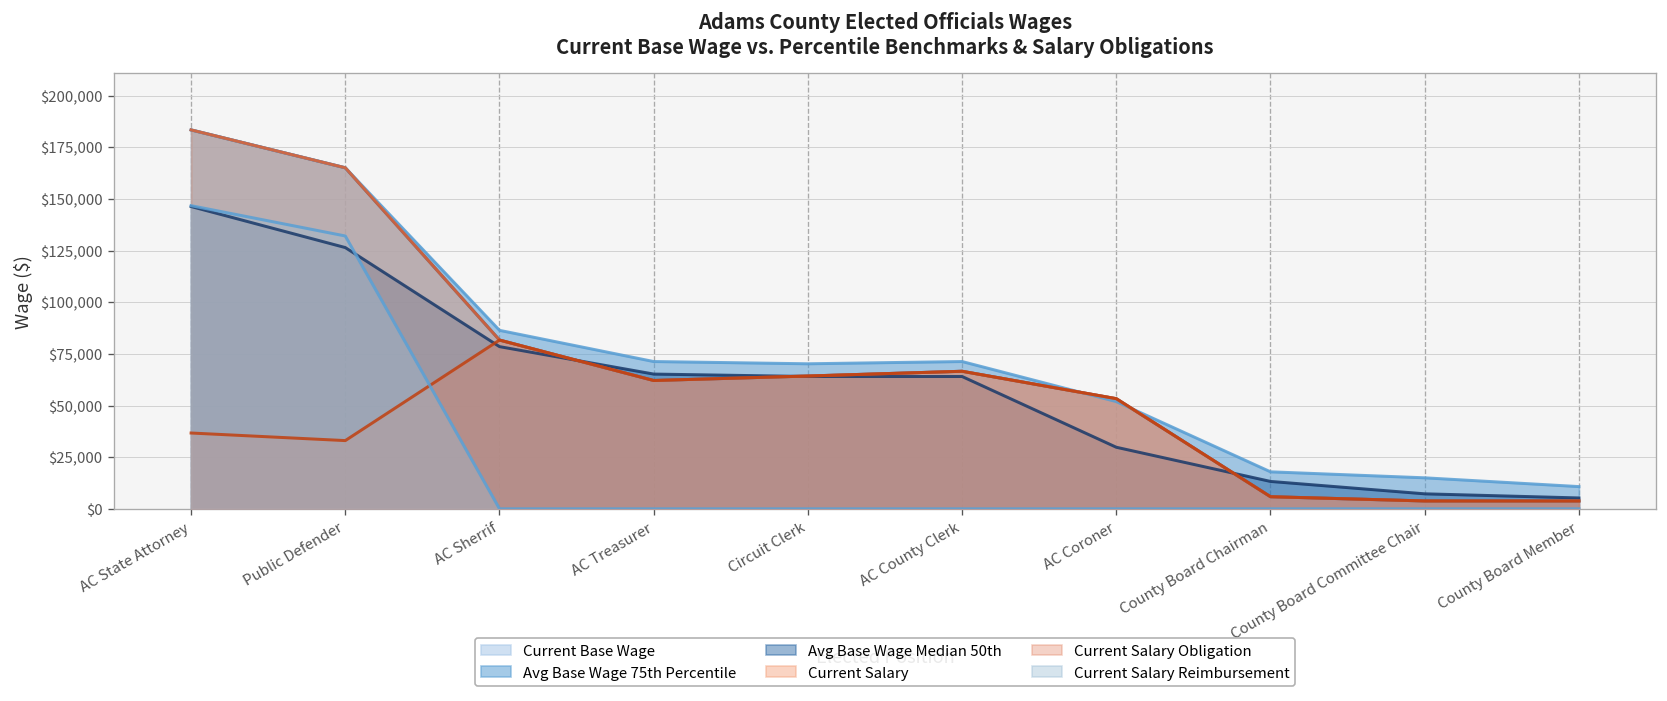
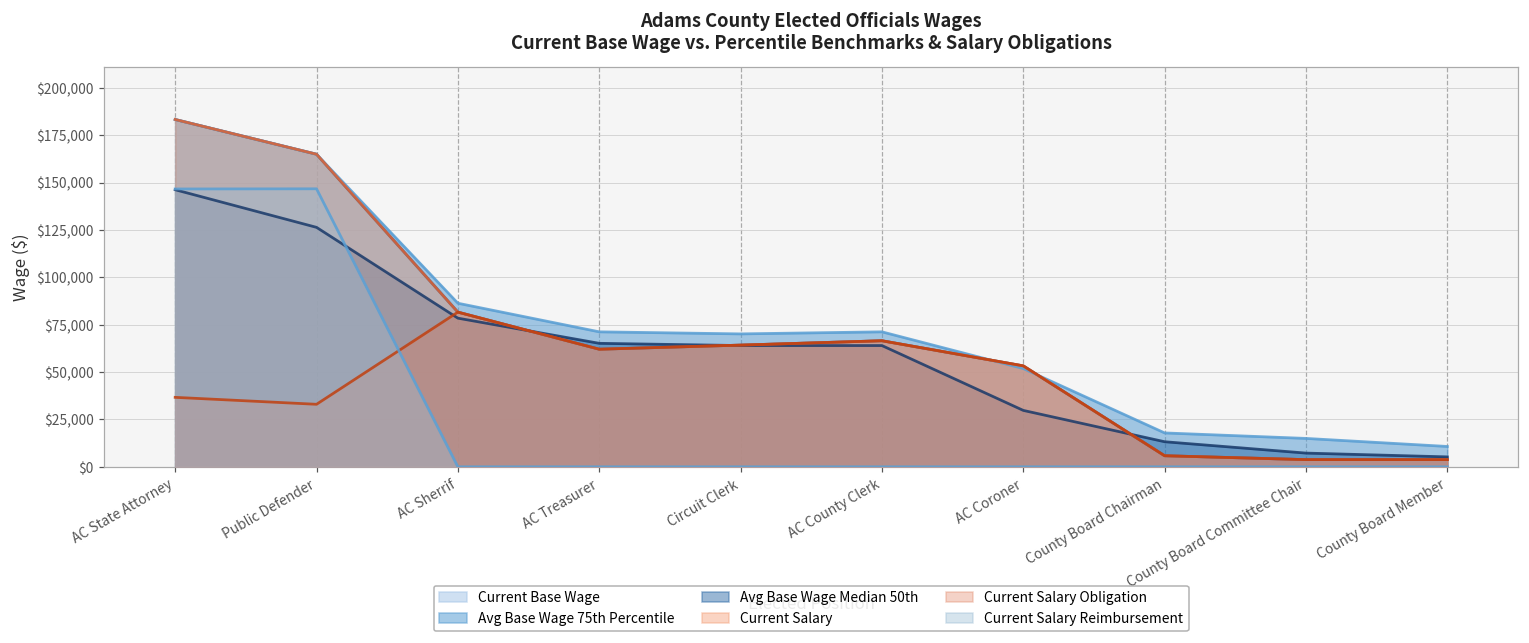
Current Salary Reimbursement, Public Defender: $132,000 -> $147,000
